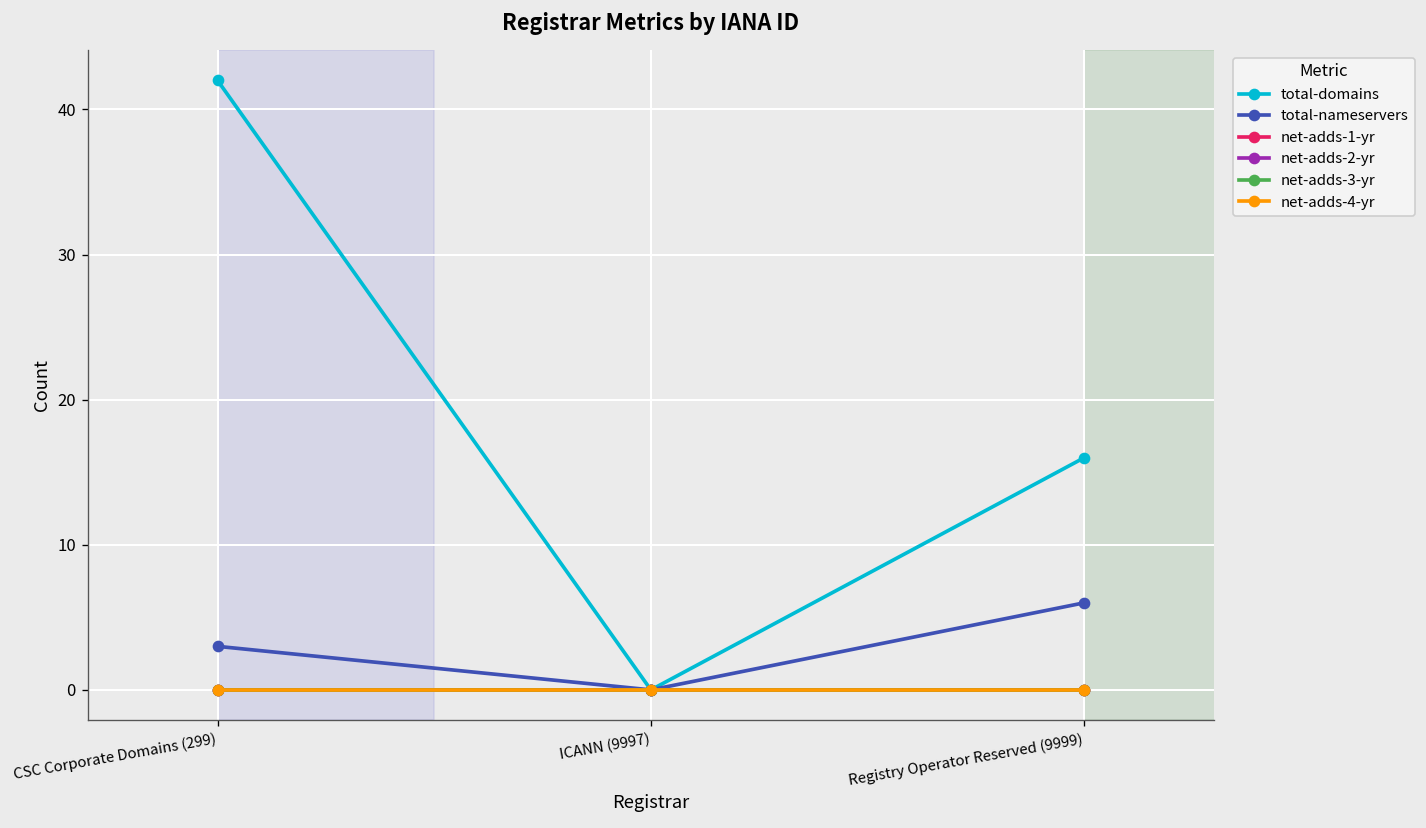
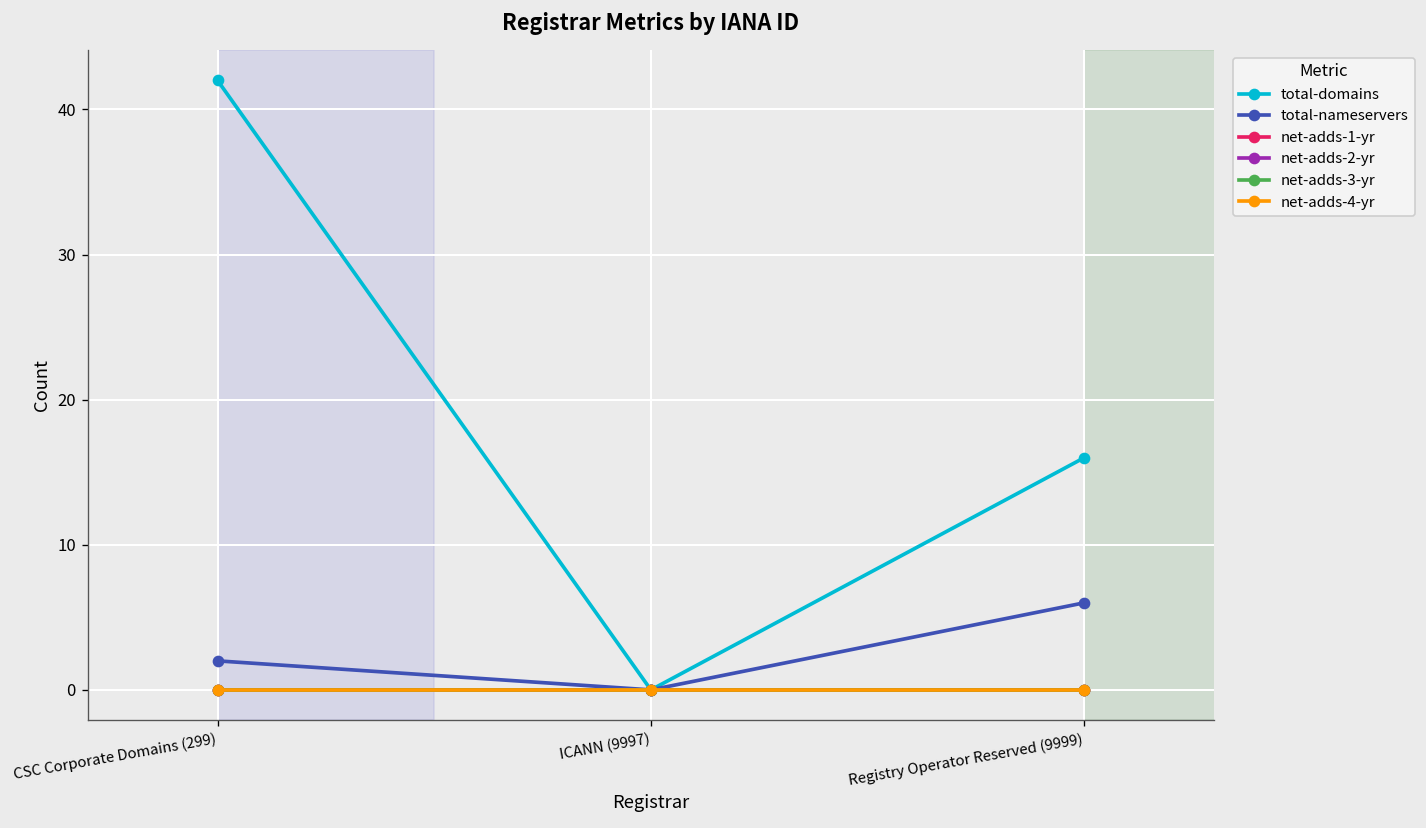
total-nameservers, CSC Corporate Domains (299): 3 -> 2
